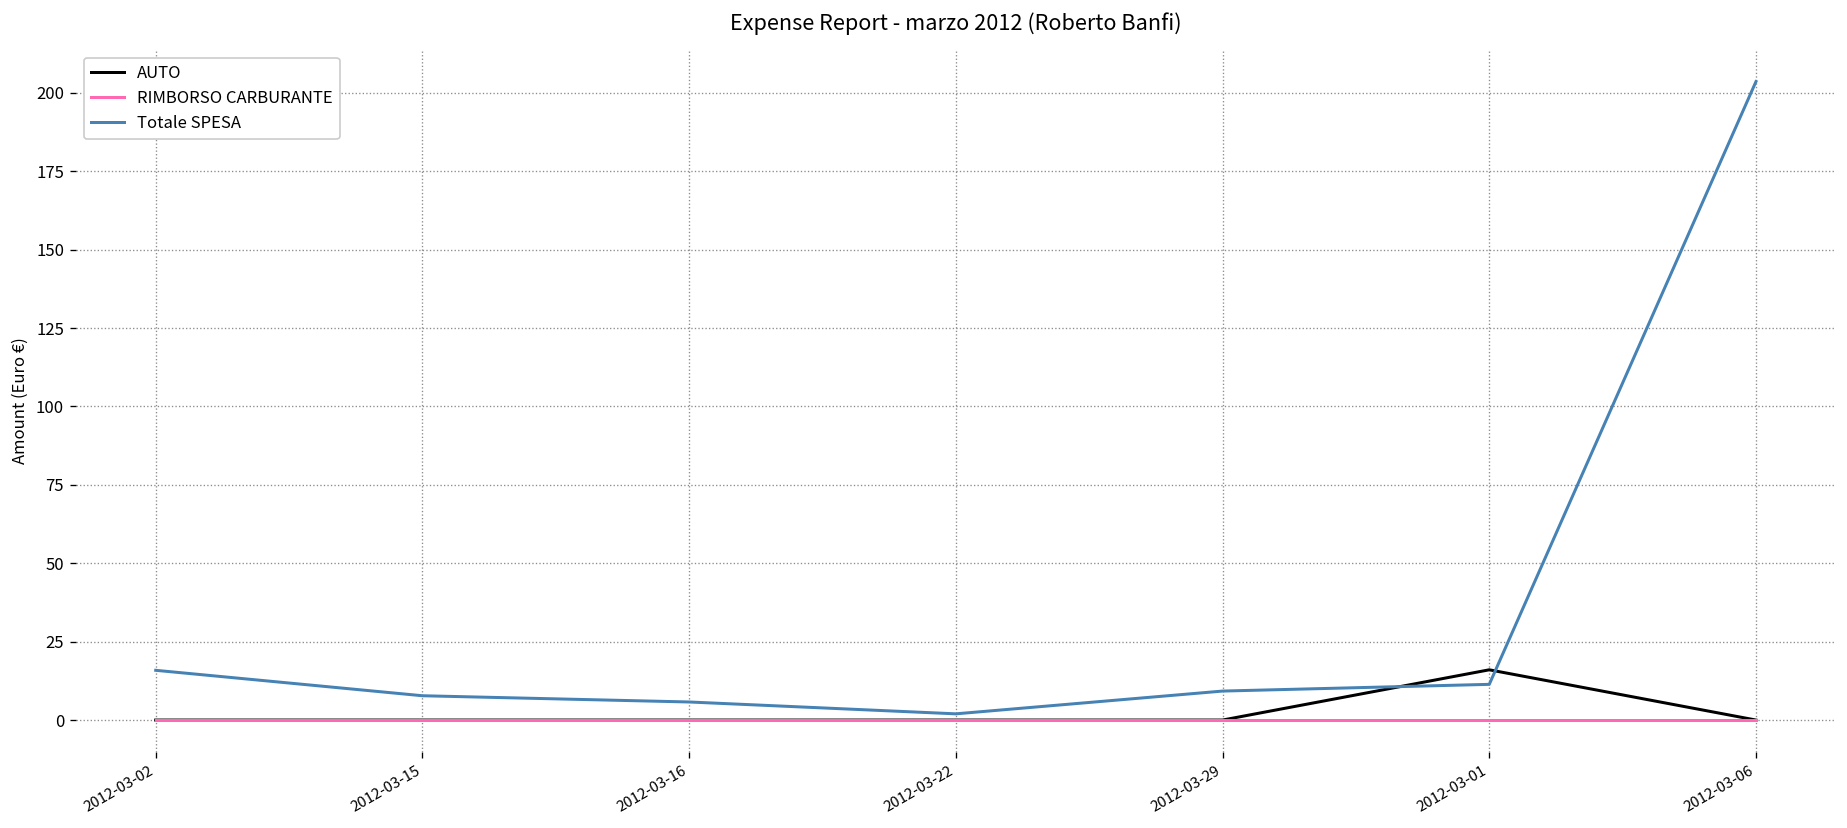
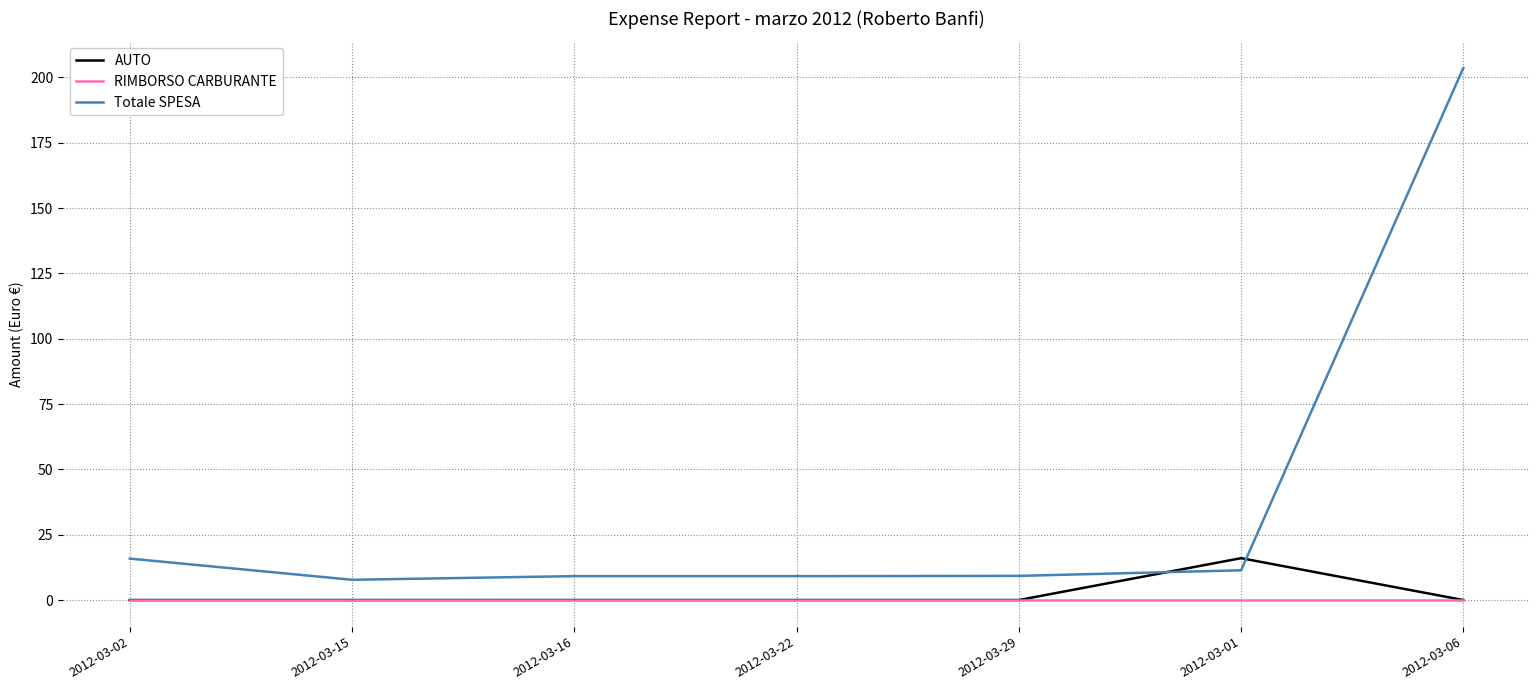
Totale SPESA, 2012-03-16: 6 -> 9
Totale SPESA, 2012-03-22: 2 -> 9
